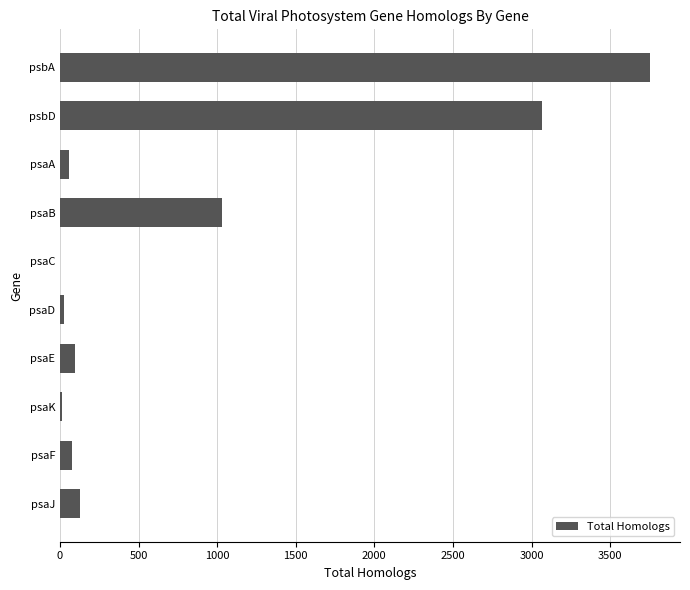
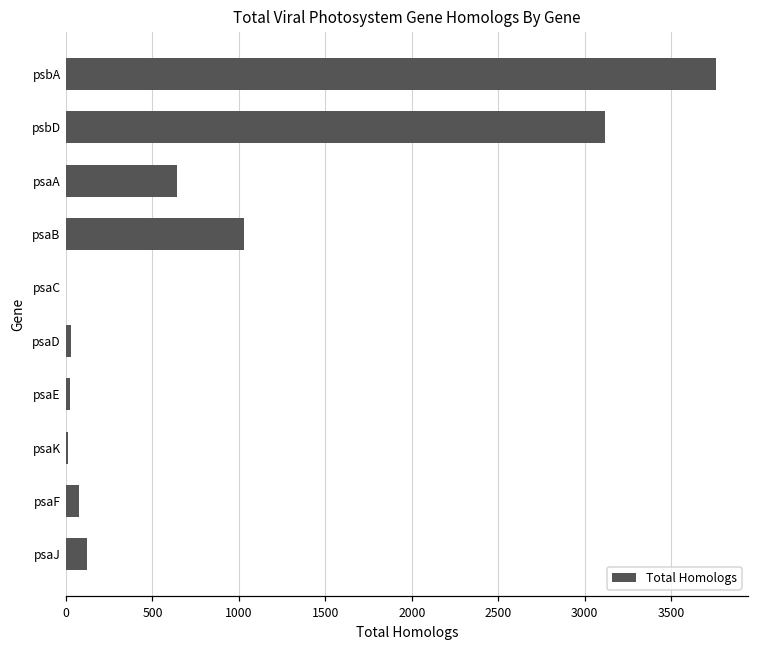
psbD: 3070 -> 3120
psaA: 60 -> 640
psaE: 100 -> 20
